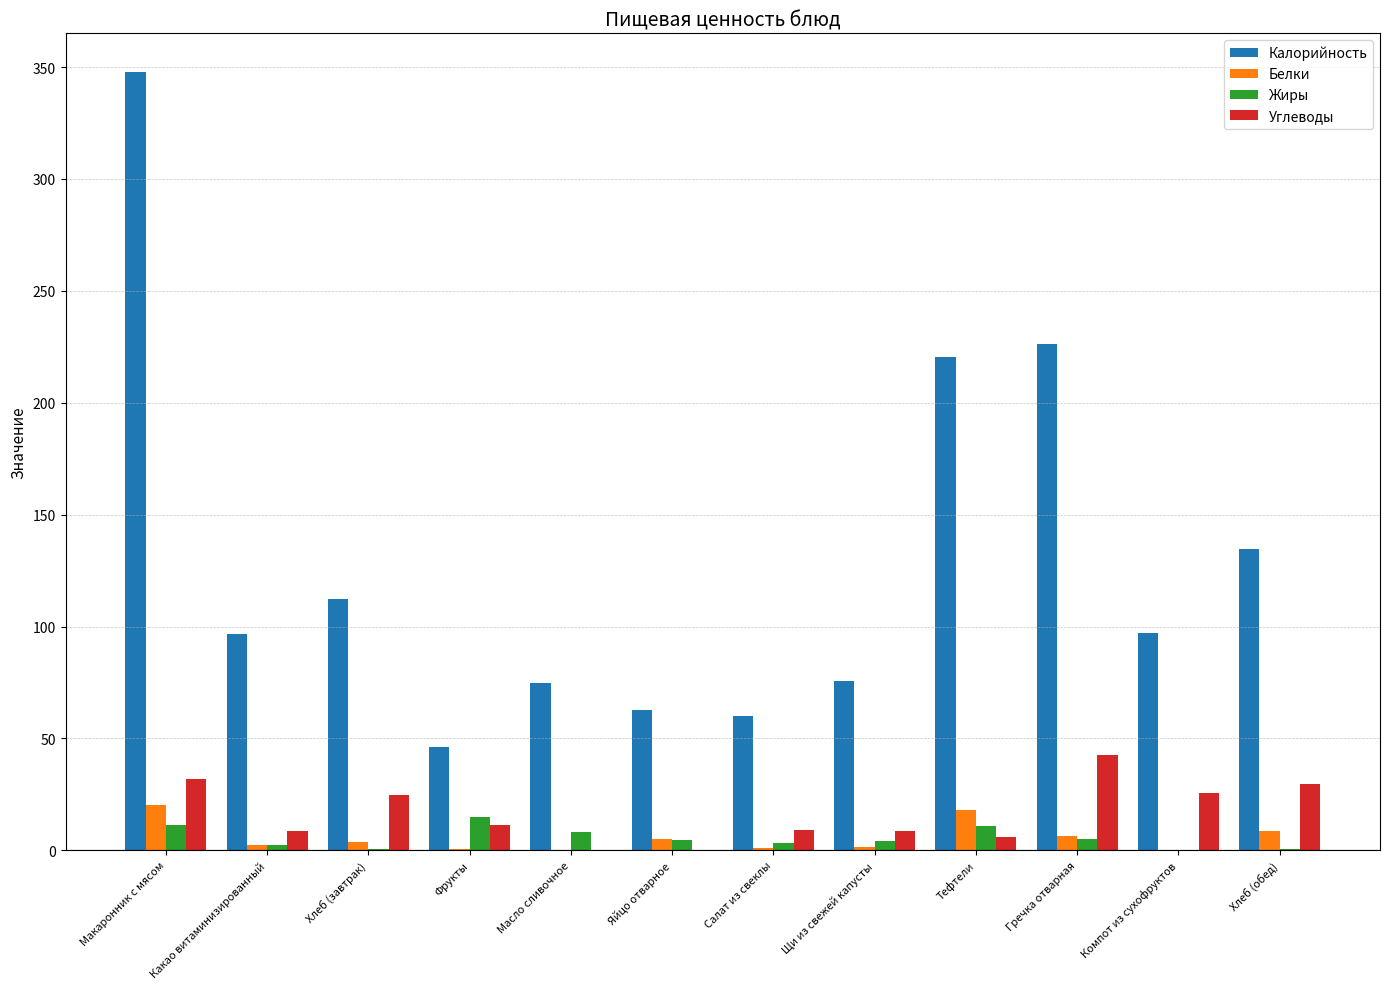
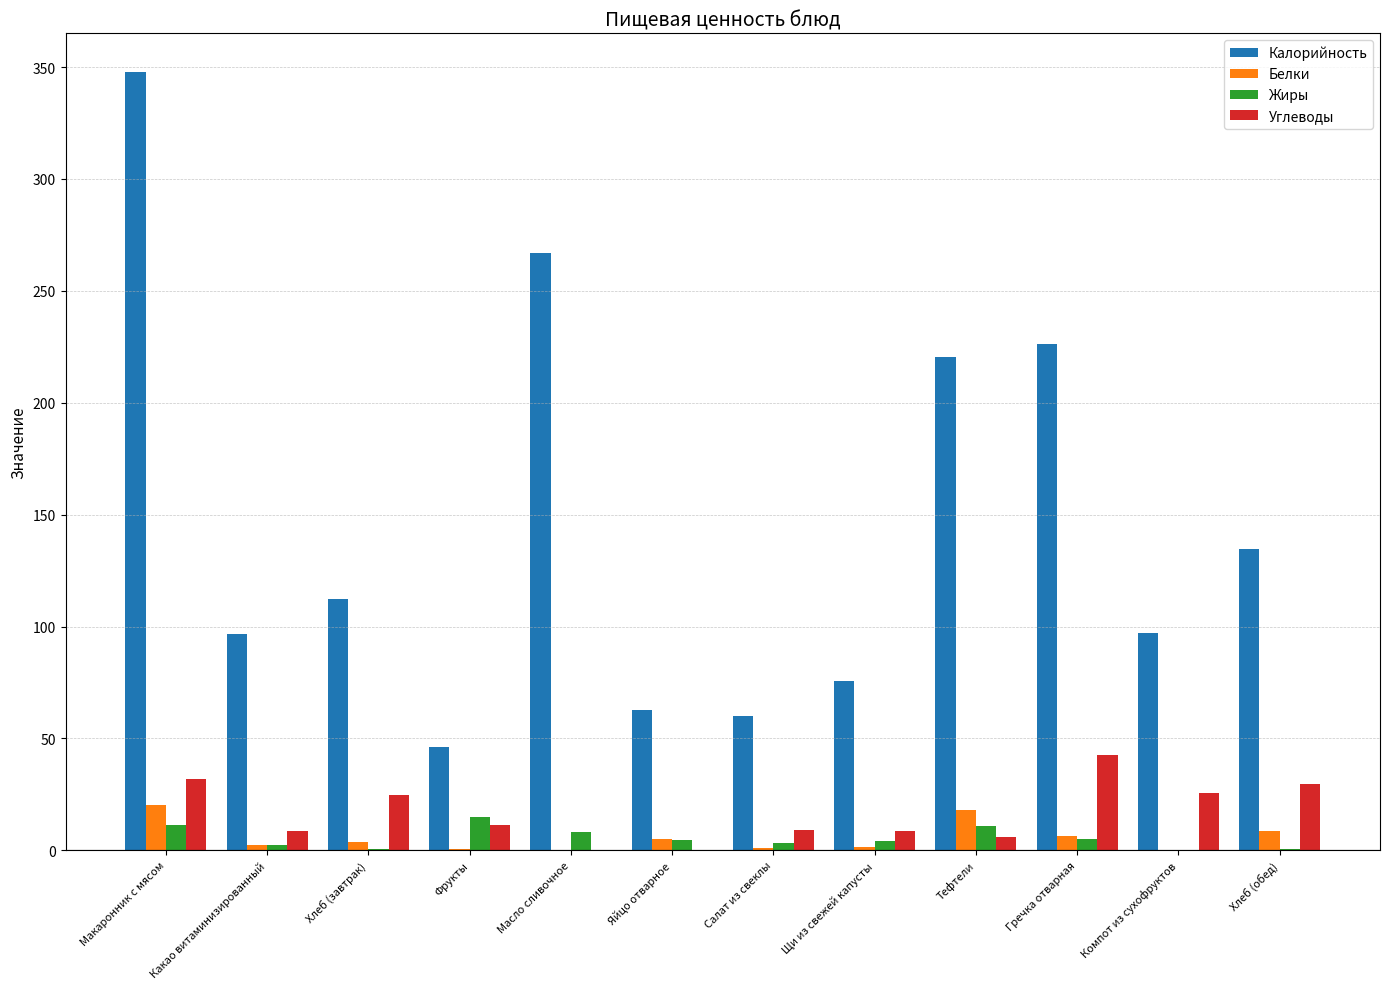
Калорийность, Масло сливочное: 75 -> 267
